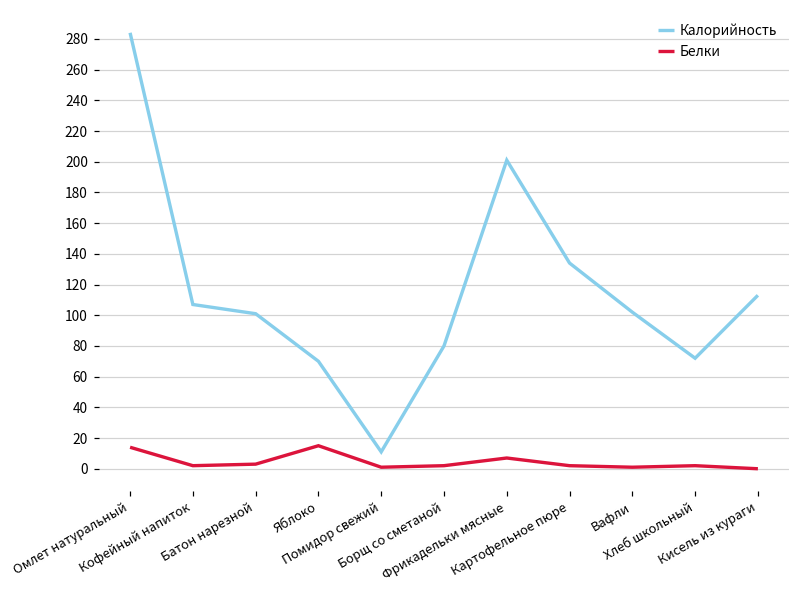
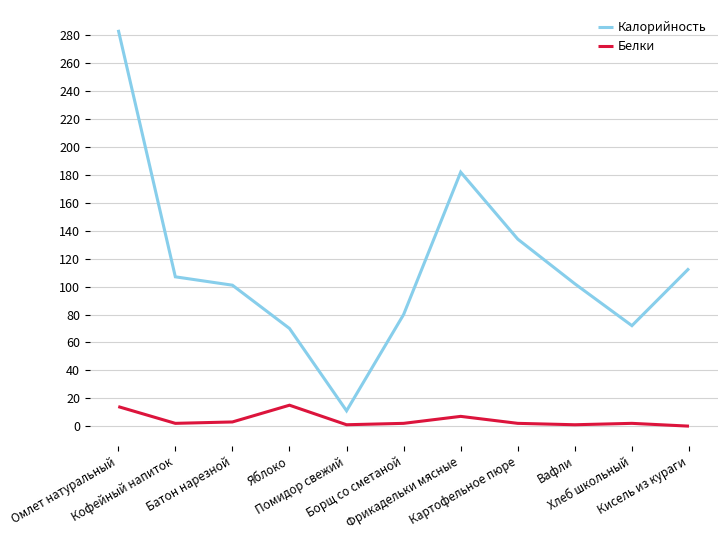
Калорийность, Фрикадельки мясные: 201 -> 182
